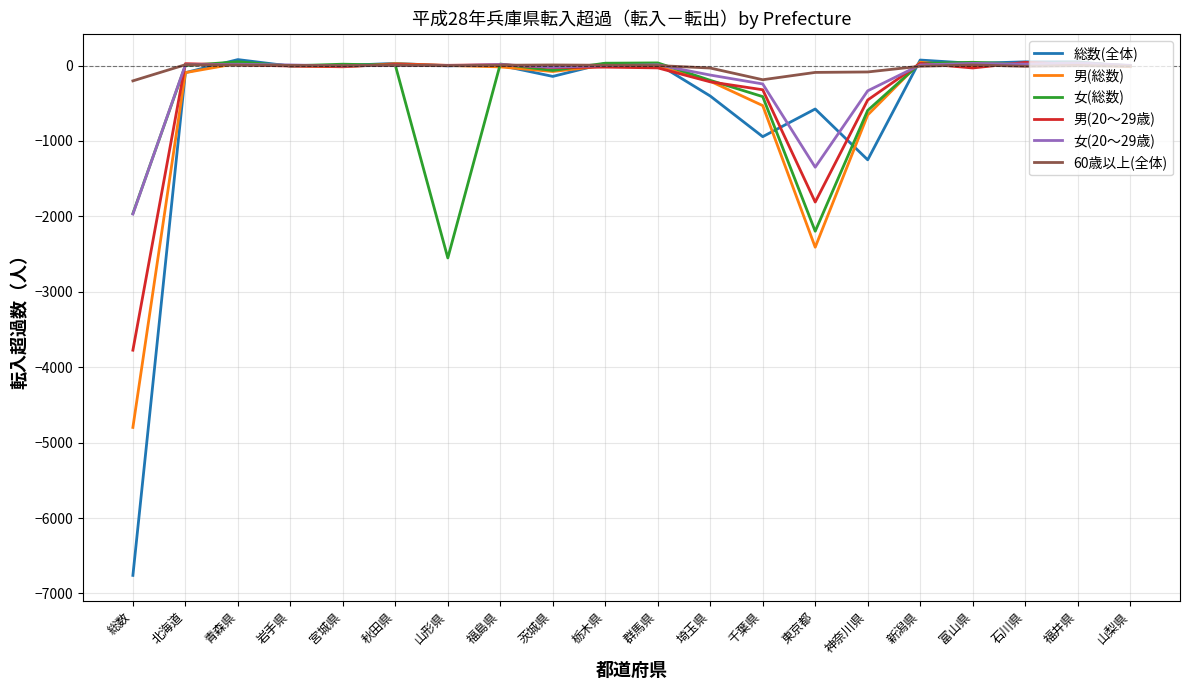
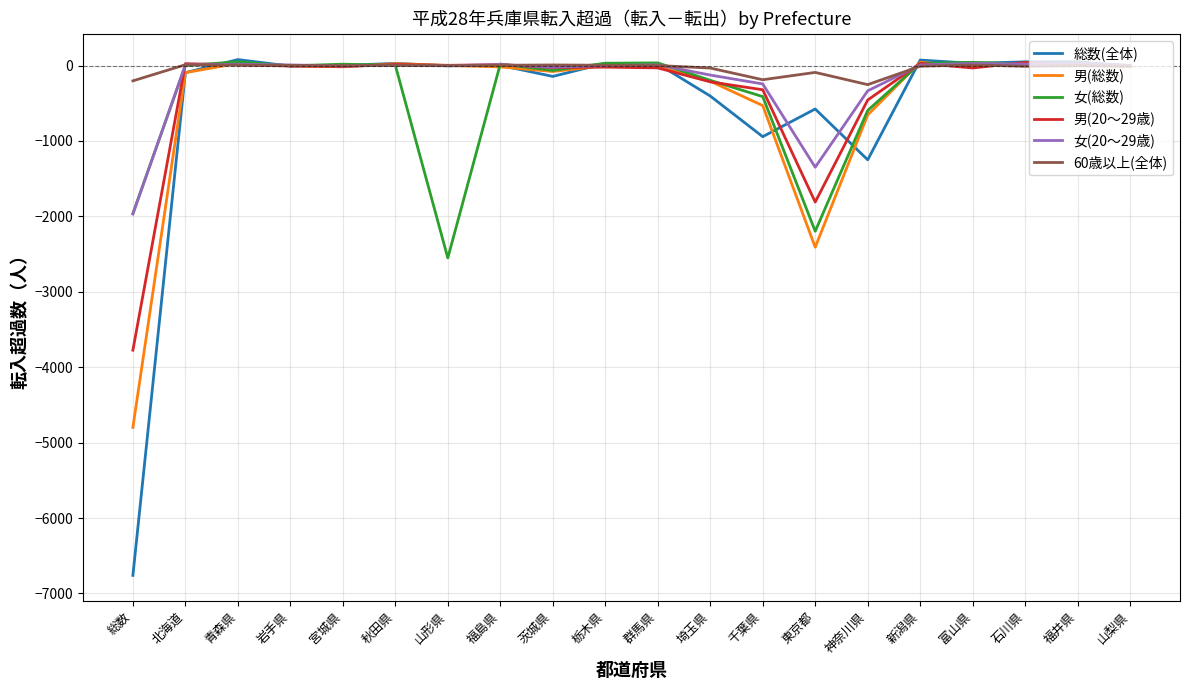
60歳以上(全体), 神奈川県: -100 -> -300
